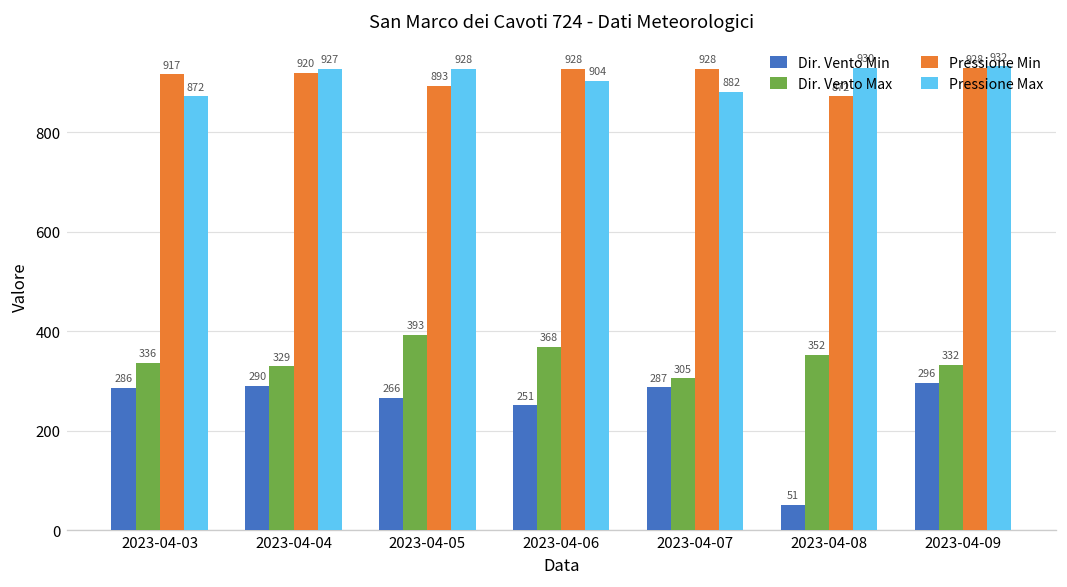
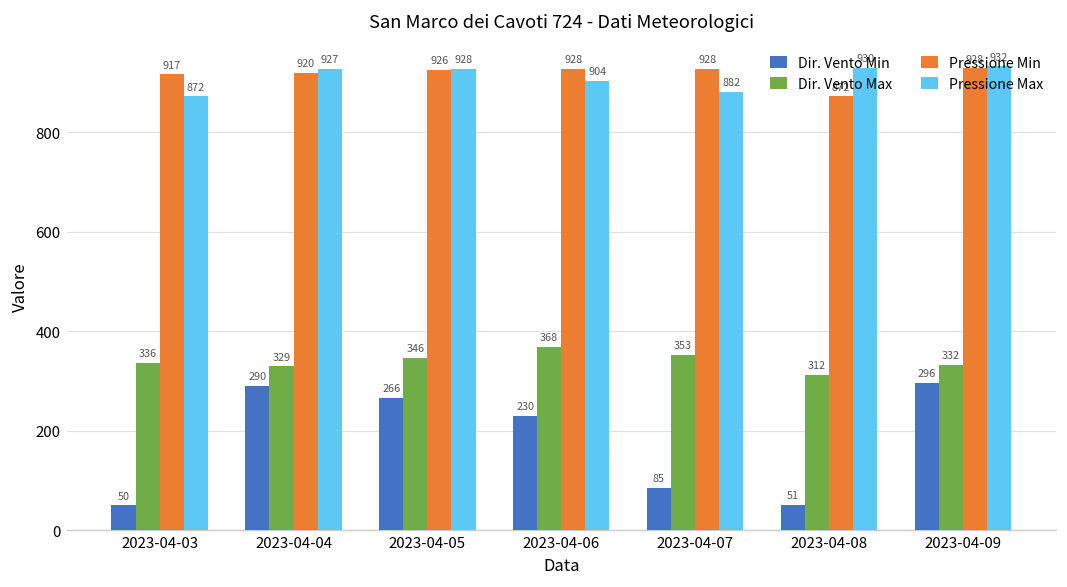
Dir. Vento Min, 2023-04-03: 286 -> 50
Dir. Vento Max, 2023-04-05: 393 -> 346
Pressione Min, 2023-04-05: 893 -> 926
Dir. Vento Min, 2023-04-06: 251 -> 230
Dir. Vento Min, 2023-04-07: 287 -> 85
Dir. Vento Max, 2023-04-07: 305 -> 353
Dir. Vento Max, 2023-04-08: 352 -> 312
